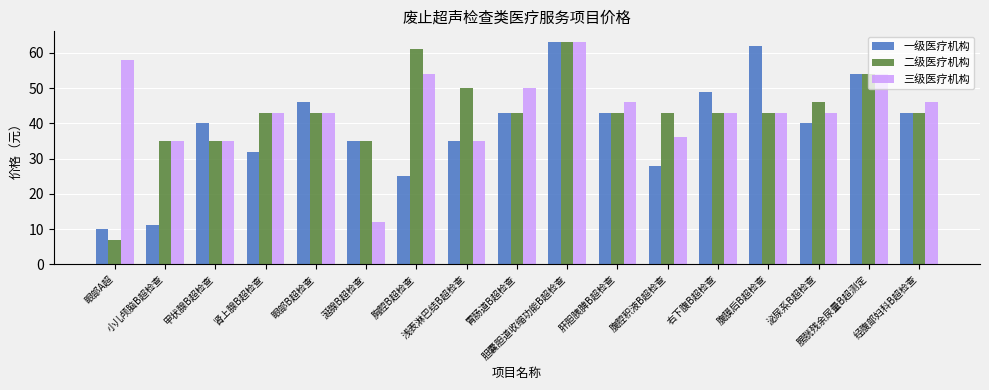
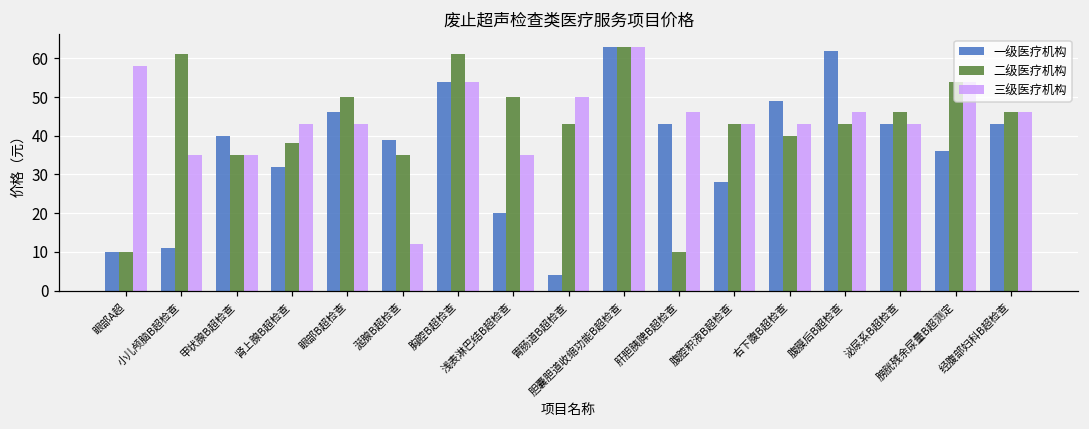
二级医疗机构, 眼部A超: 7 -> 10
二级医疗机构, 小儿颅脑B超检查: 35 -> 61
二级医疗机构, 肾上腺B超检查: 43 -> 38
二级医疗机构, 眼部B超检查: 43 -> 50
一级医疗机构, 涎腺B超检查: 35 -> 39
一级医疗机构, 胸腔B超检查: 25 -> 54
一级医疗机构, 浅表淋巴结B超检查: 35 -> 20
一级医疗机构, 胃肠道B超检查: 43 -> 4
二级医疗机构, 肝胆胰脾B超检查: 43 -> 10
三级医疗机构, 腹腔积液B超检查: 36 -> 43
二级医疗机构, 右下腹B超检查: 43 -> 40
三级医疗机构, 腹膜后B超检查: 43 -> 46
一级医疗机构, 泌尿系B超检查: 40 -> 43
一级医疗机构, 膀胱残余尿量B超测定: 54 -> 36
二级医疗机构, 经腹部妇科B超检查: 43 -> 46
